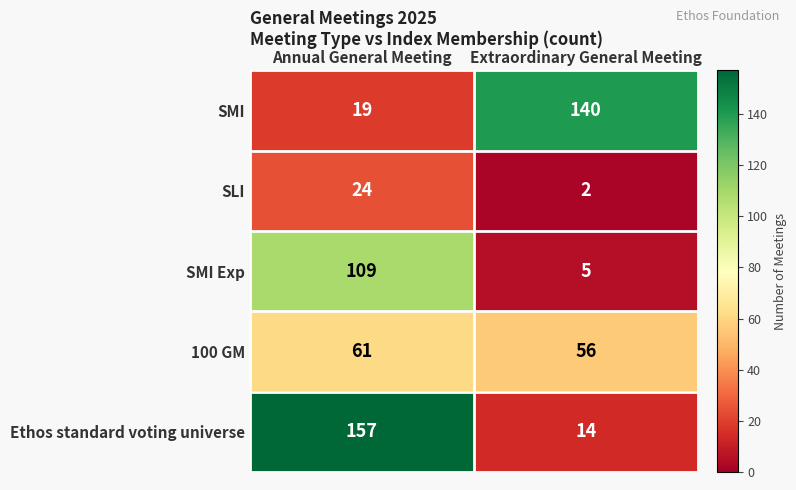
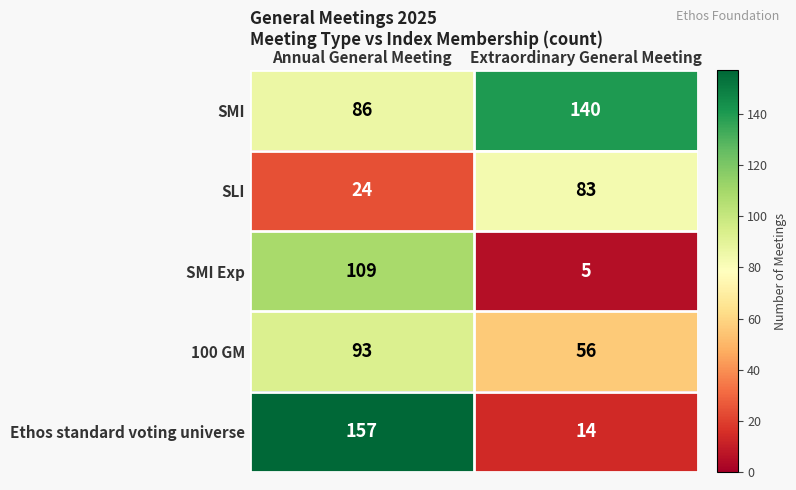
SMI, Annual General Meeting: 19 -> 86
SLI, Extraordinary General Meeting: 2 -> 83
100 GM, Annual General Meeting: 61 -> 93
